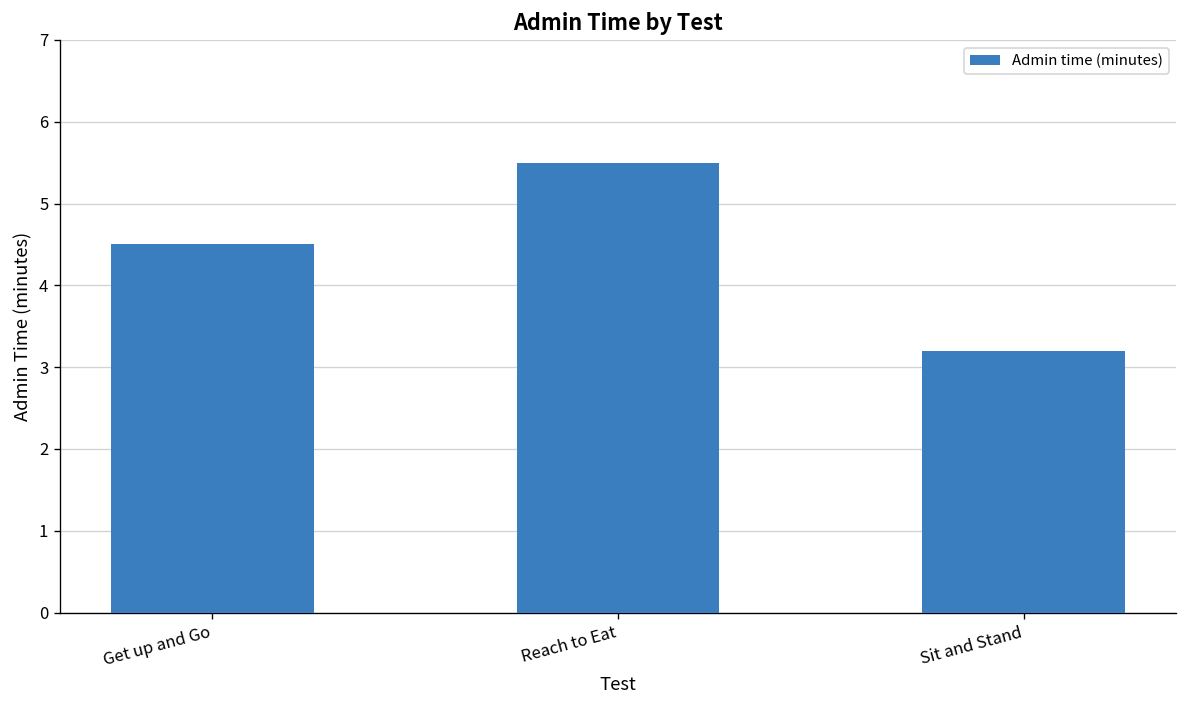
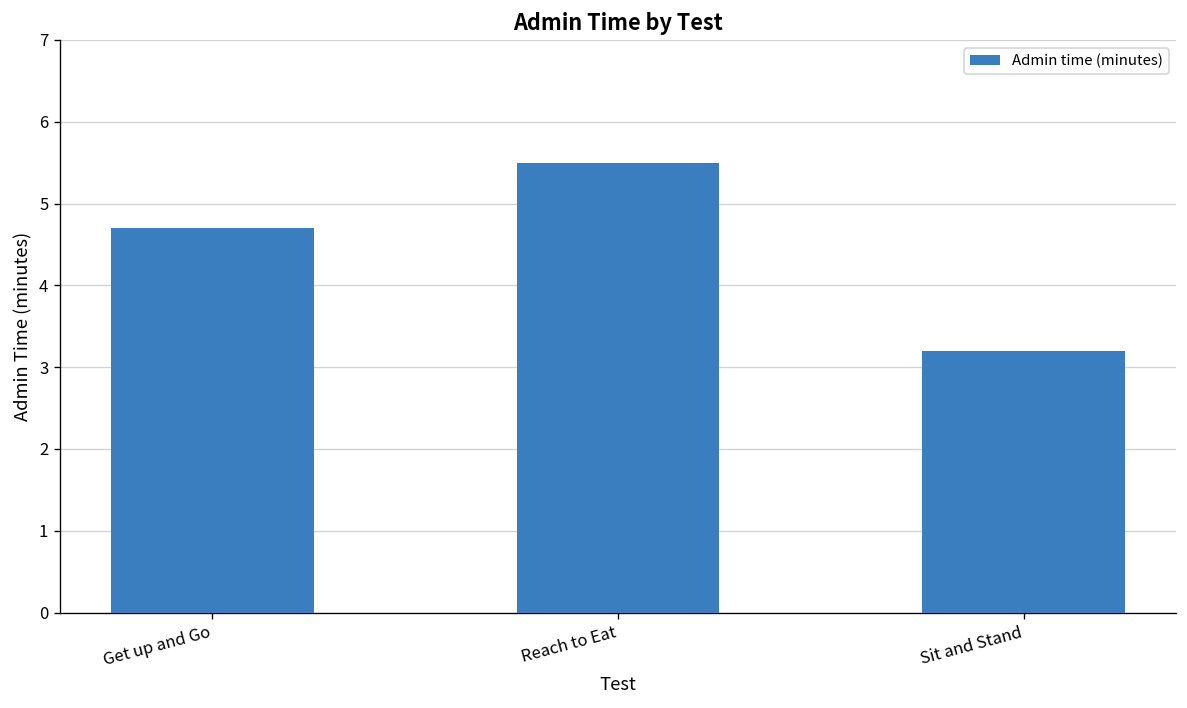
Get up and Go: 4.5 -> 4.7
